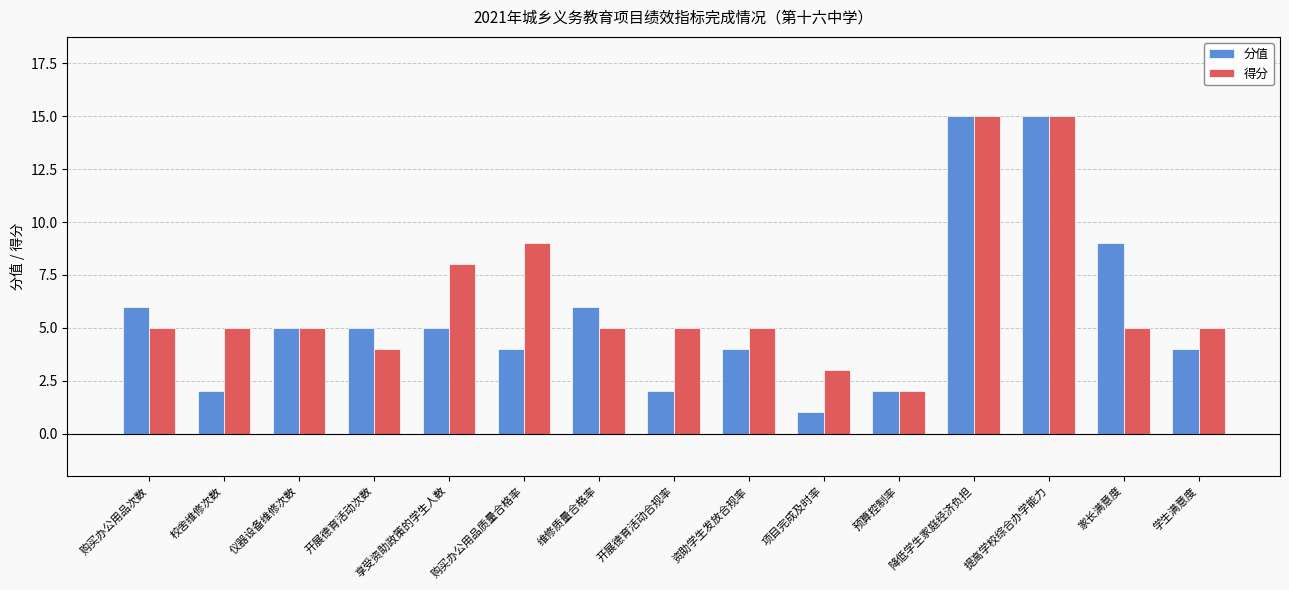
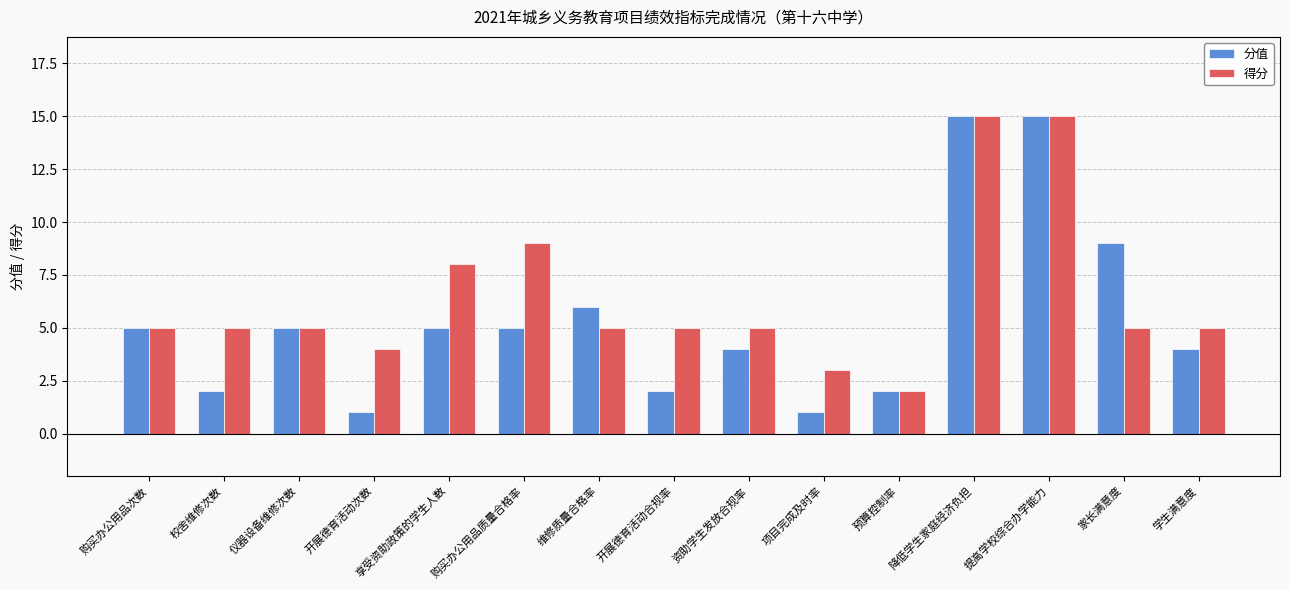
分值, 购买办公用品次数: 6 -> 5
分值, 开展德育活动次数: 5 -> 1
分值, 购买办公用品质量合格率: 4 -> 5
